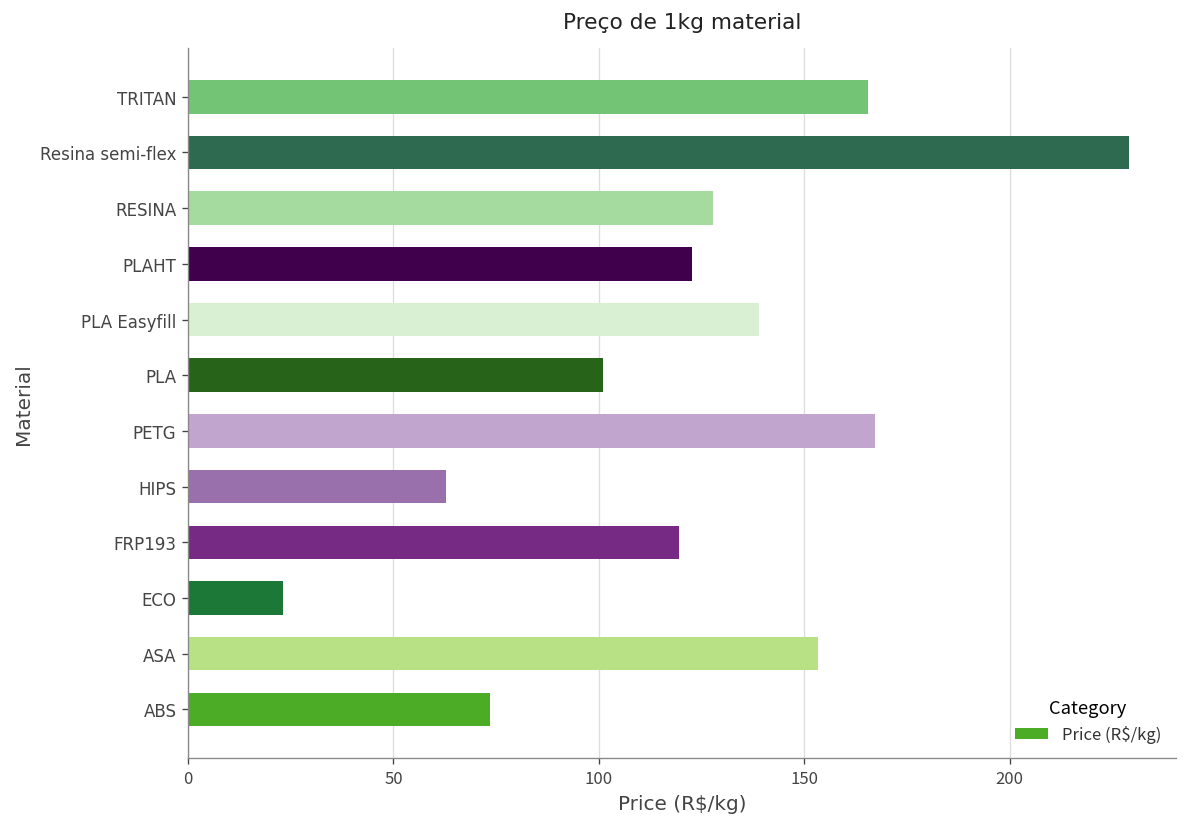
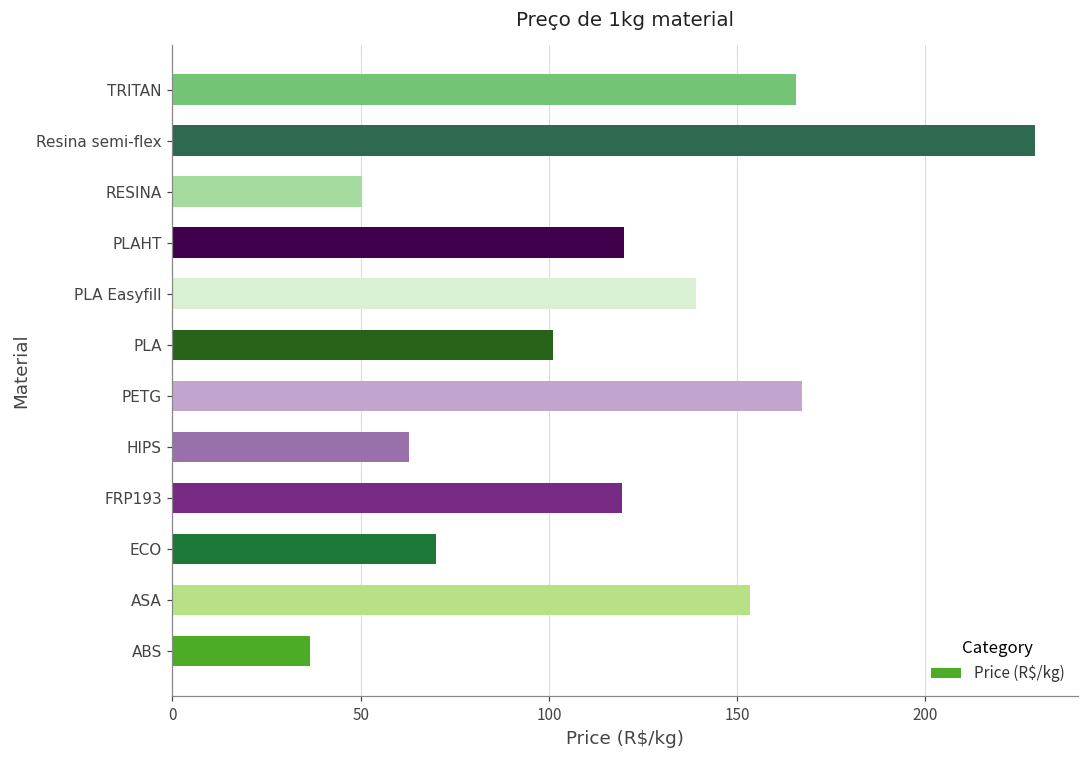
RESINA: 128 -> 50
PLAHT: 123 -> 120
ECO: 23 -> 70
ABS: 74 -> 37
